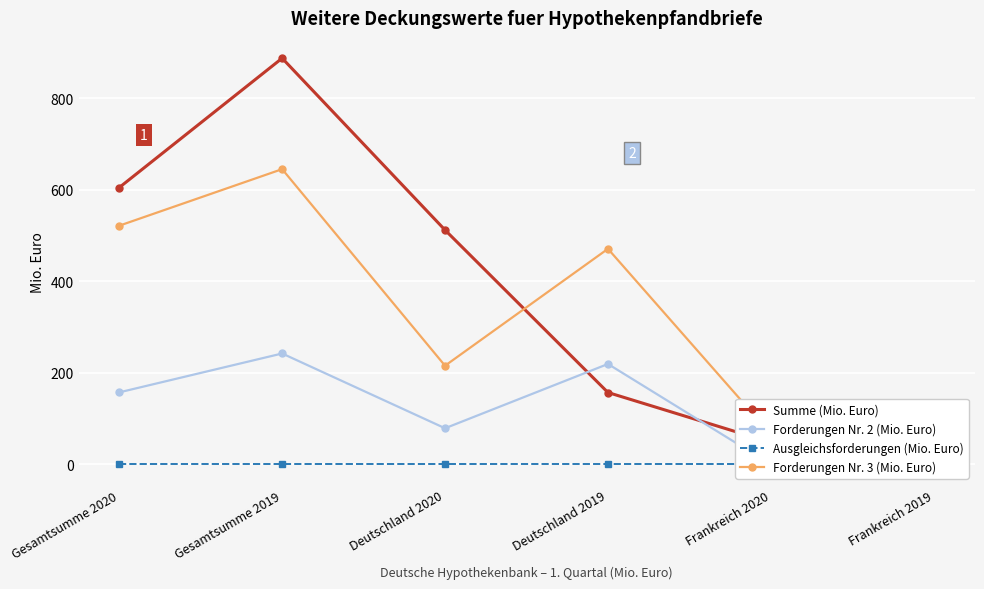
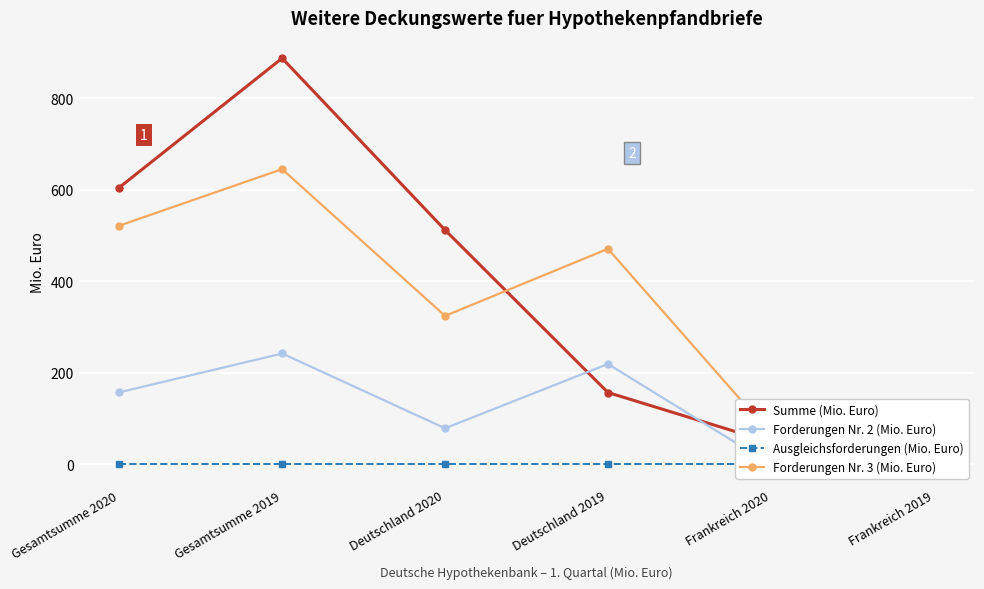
Forderungen Nr. 3 (Mio. Euro), Deutschland 2020: 220 -> 320
